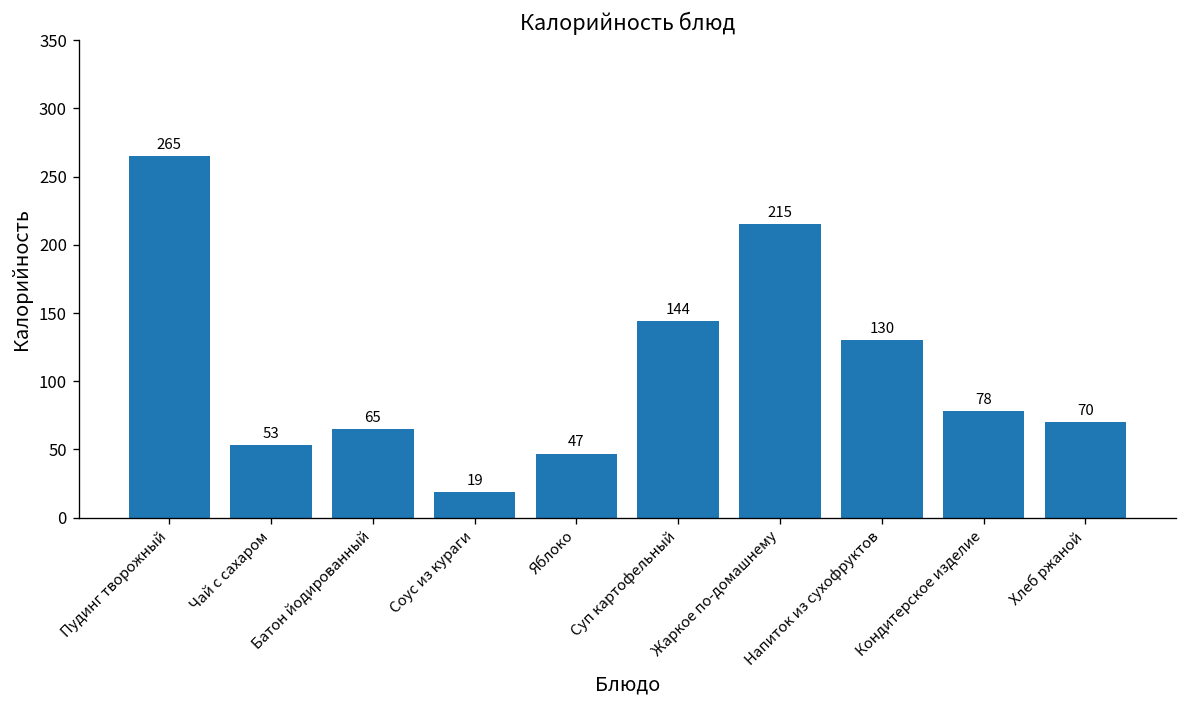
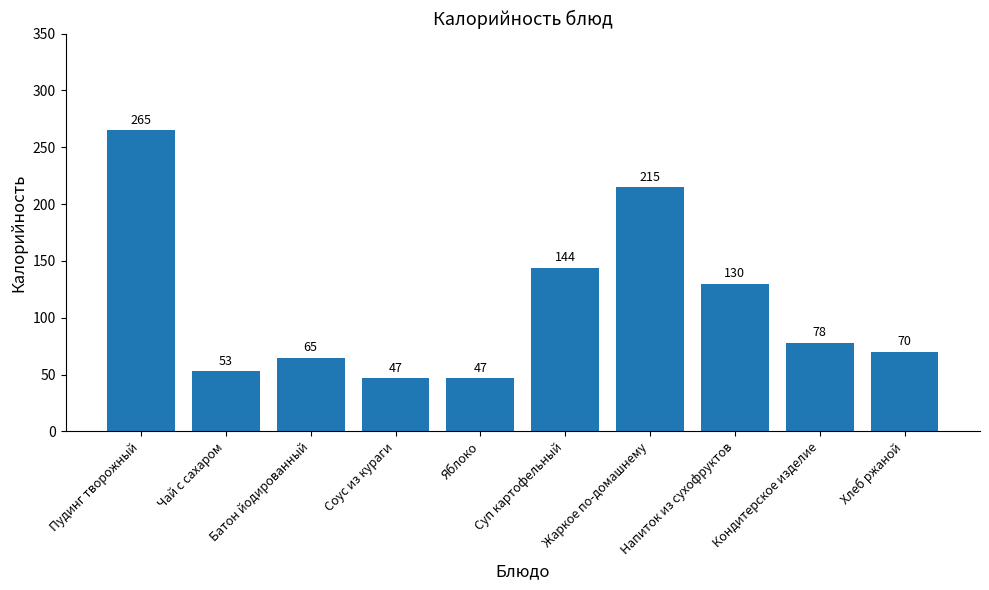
Соус из кураги: 19 -> 47
